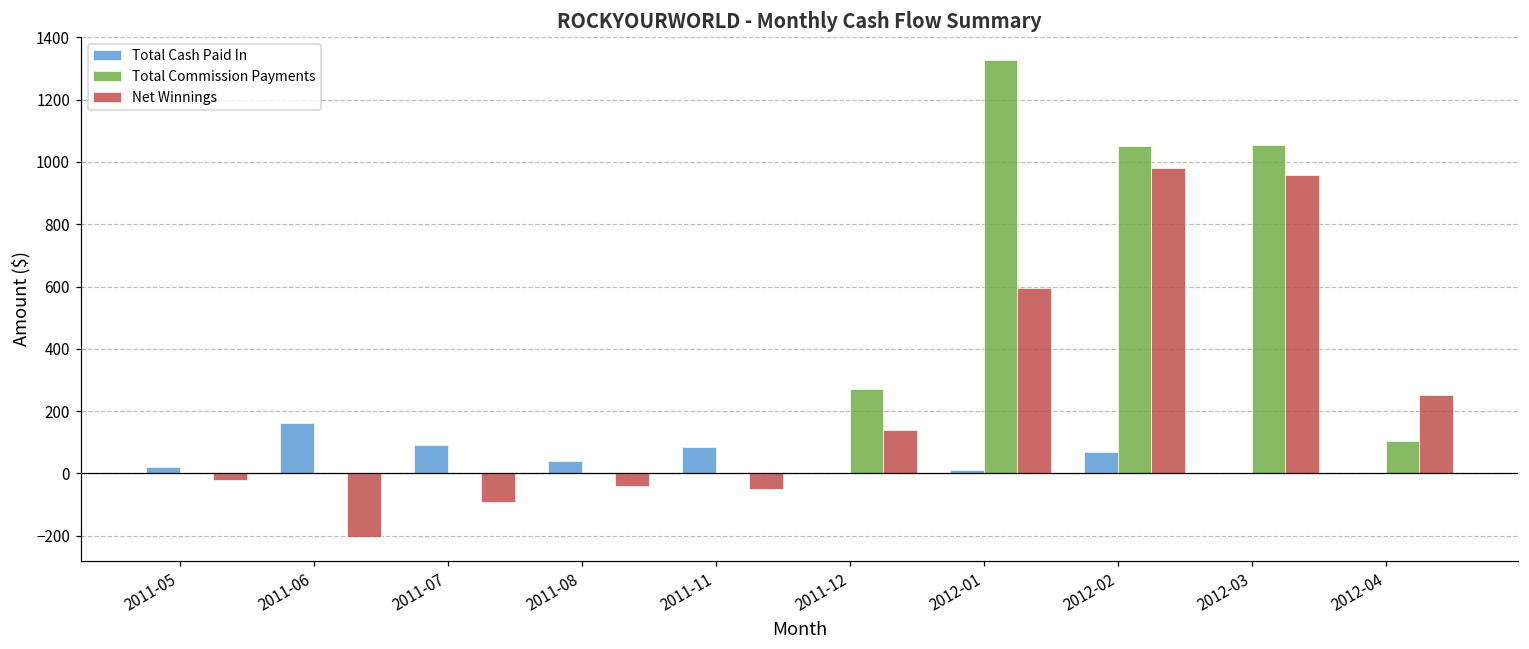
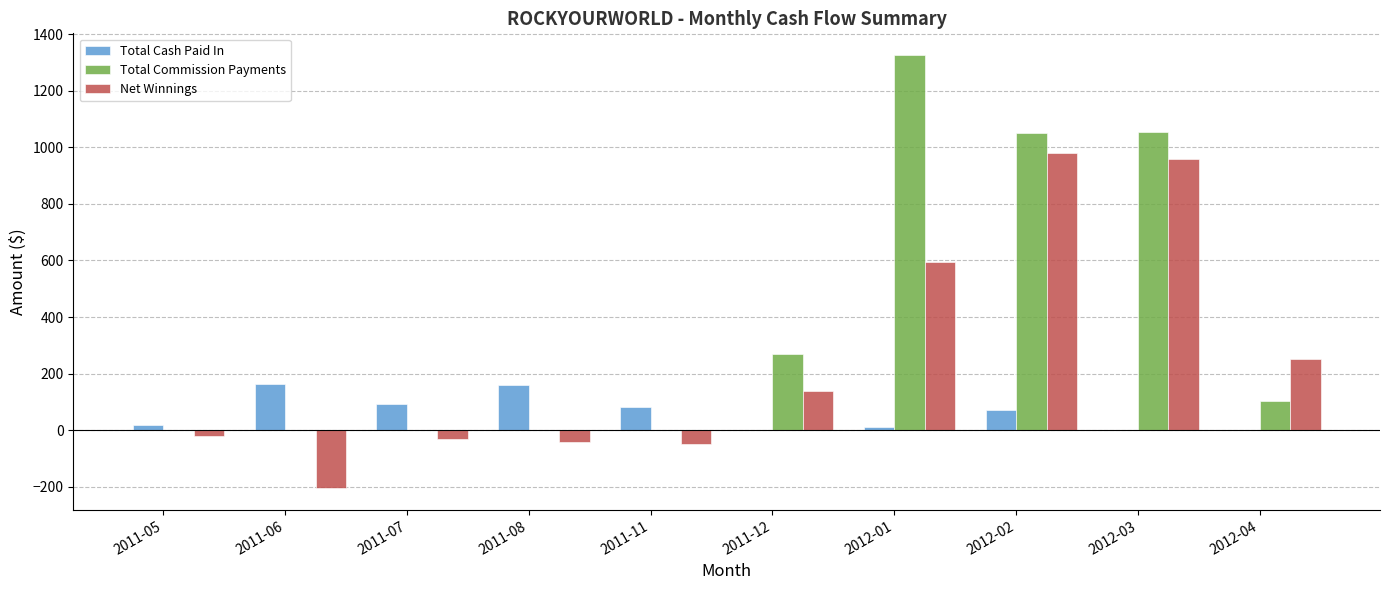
Net Winnings, 2011-07: -90 -> -30
Total Cash Paid In, 2011-08: 40 -> 160
